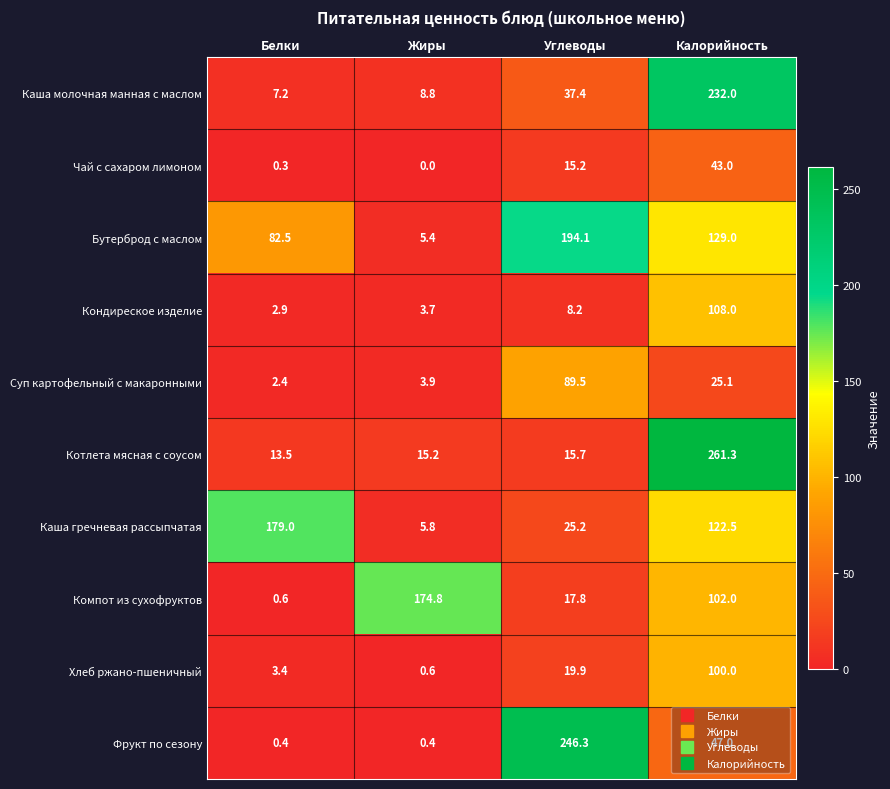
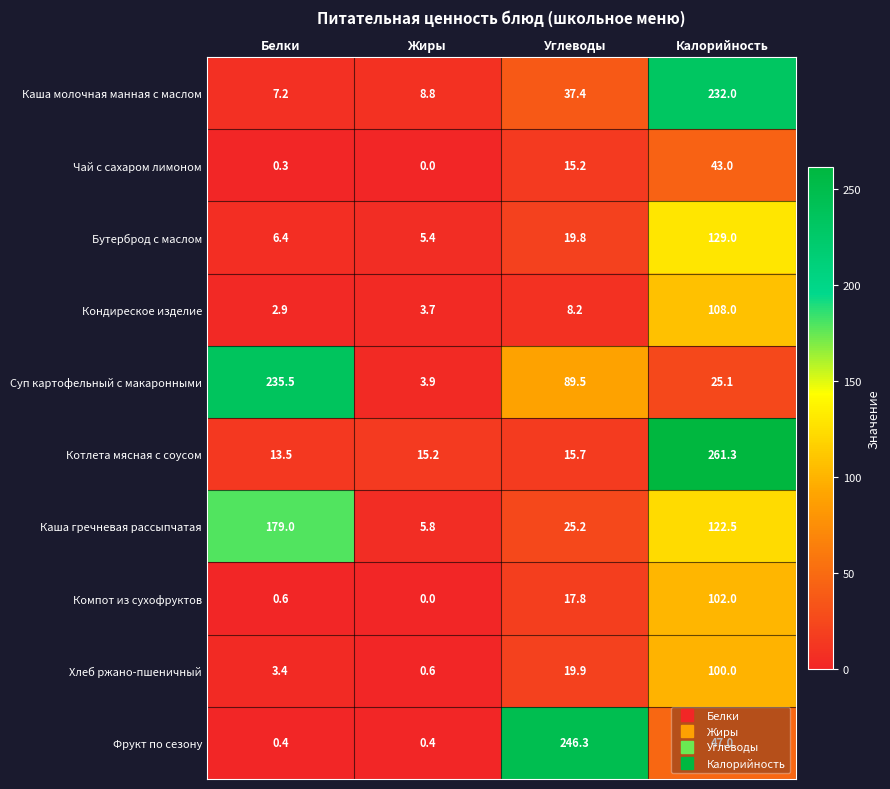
Бутерброд с маслом, Белки: 82.5 -> 6.4
Бутерброд с маслом, Углеводы: 194.1 -> 19.8
Суп картофельный с макаронными, Белки: 2.4 -> 235.5
Компот из сухофруктов, Жиры: 174.8 -> 0.0
